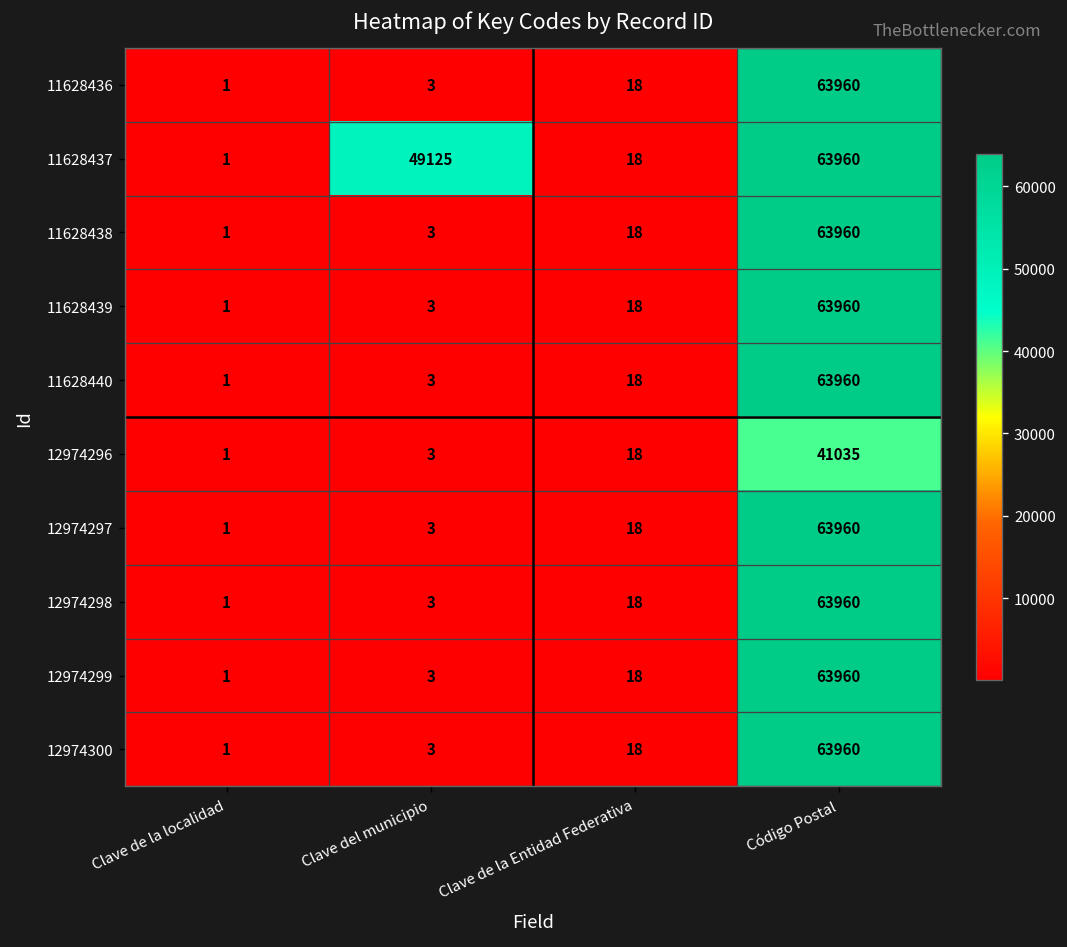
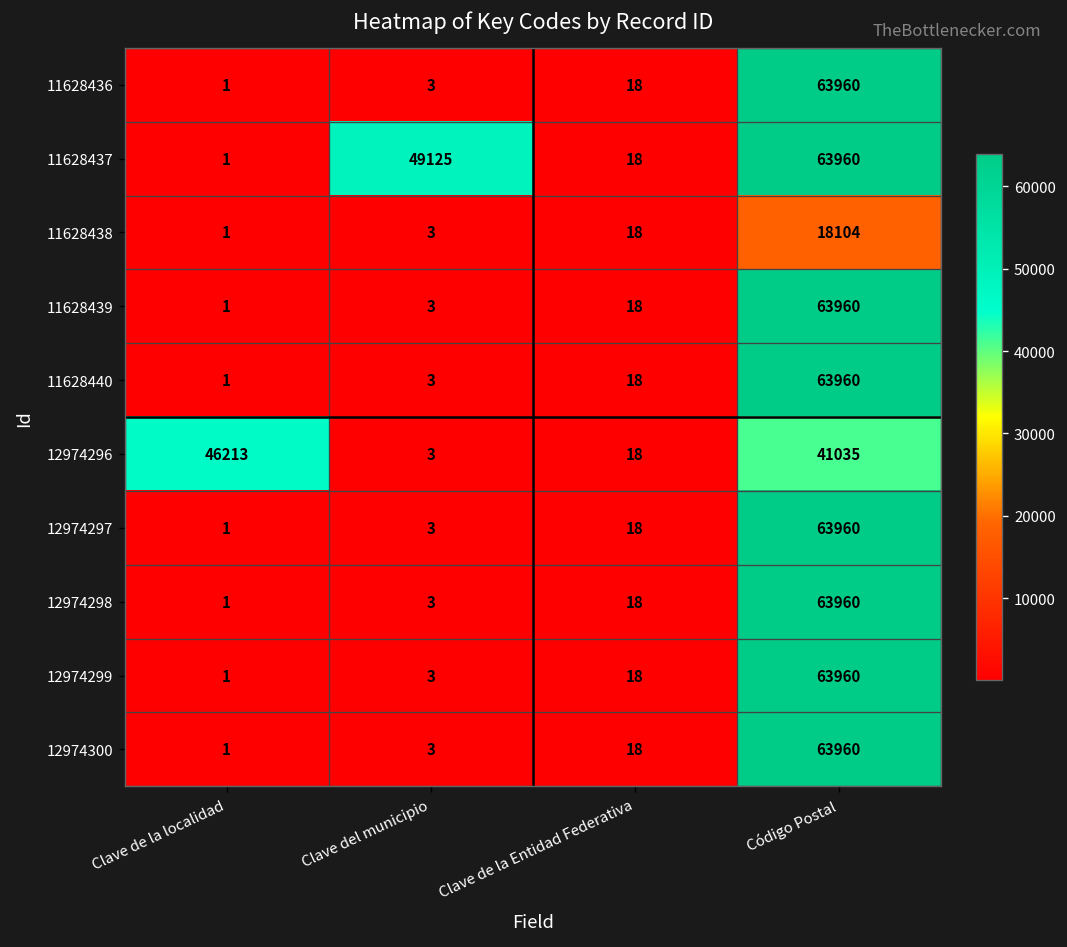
11628438, Código Postal: 63960 -> 18104
12974296, Clave de la localidad: 1 -> 46213
